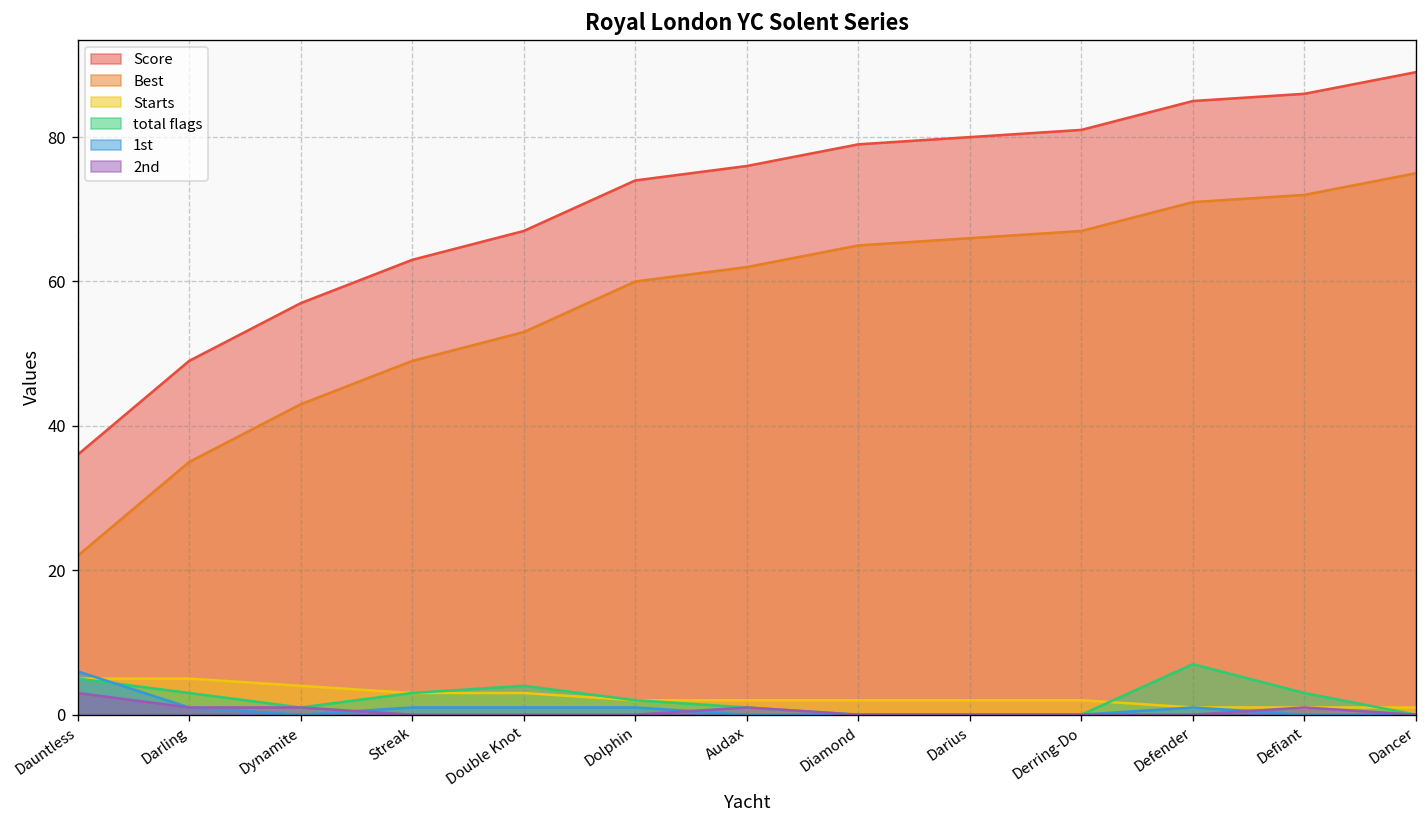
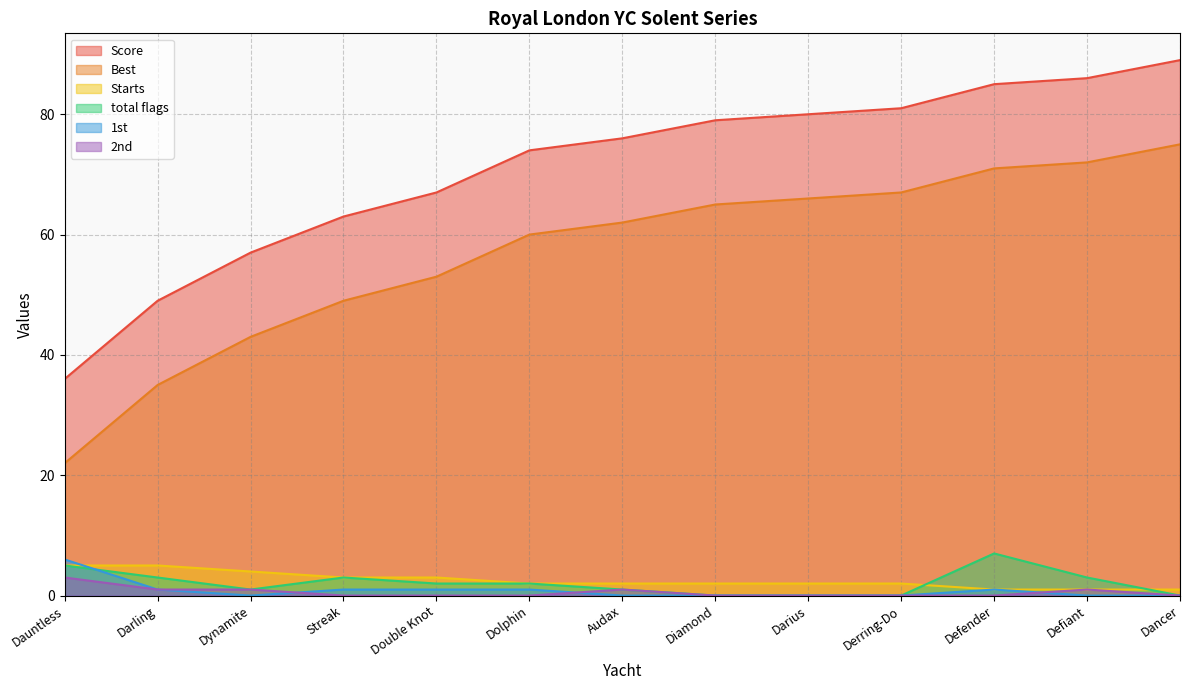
total flags, Double Knot: 4 -> 2
